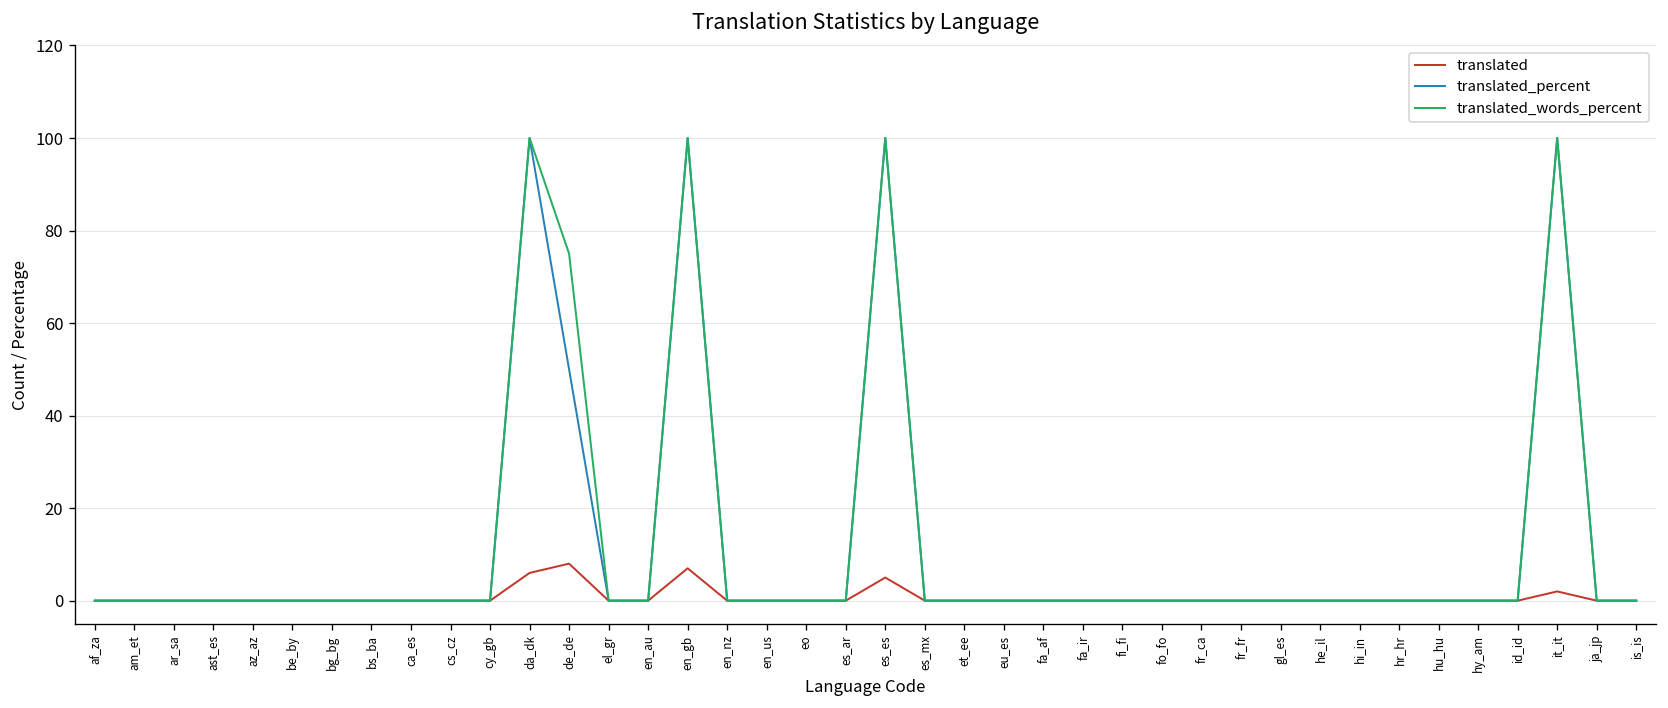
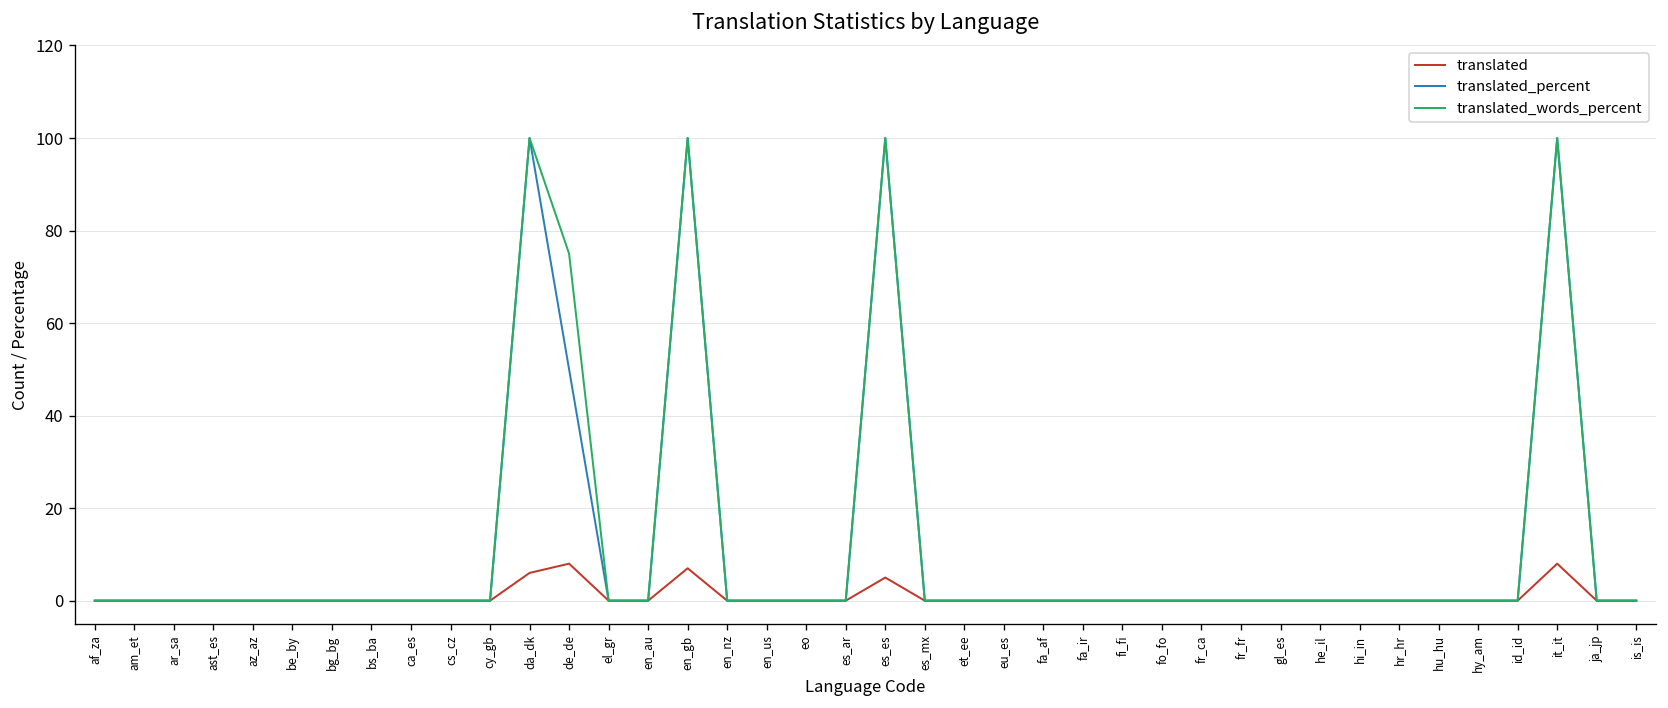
translated, it_it: 2 -> 8
